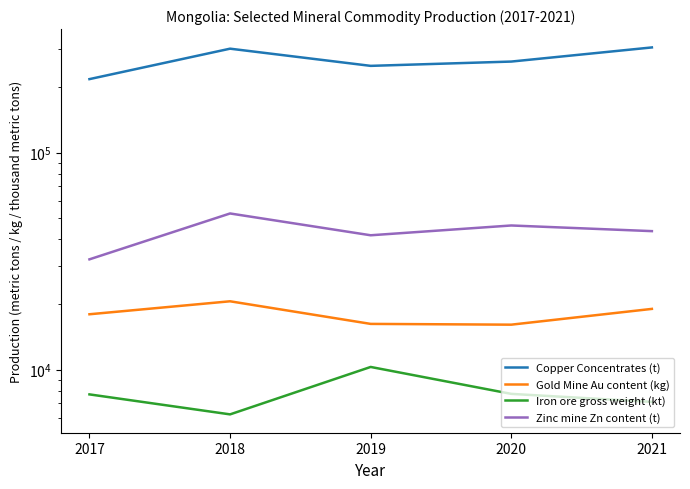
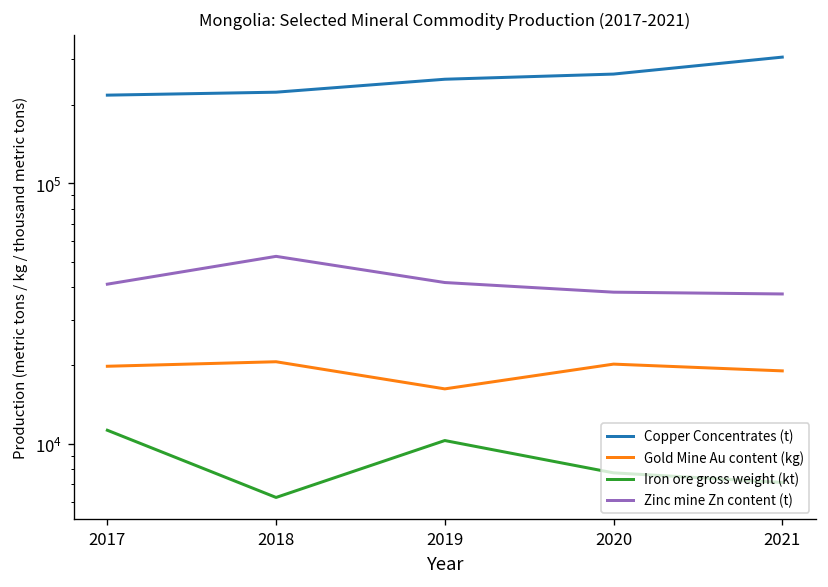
Gold Mine Au content (kg), 2017: 18000 -> 20000
Iron ore gross weight (kt), 2017: 7700 -> 11000
Zinc mine Zn content (t), 2017: 32000 -> 41000
Copper Concentrates (t), 2018: 300000 -> 220000
Gold Mine Au content (kg), 2020: 16000 -> 20000
Zinc mine Zn content (t), 2020: 46000 -> 38000
Zinc mine Zn content (t), 2021: 43000 -> 38000
